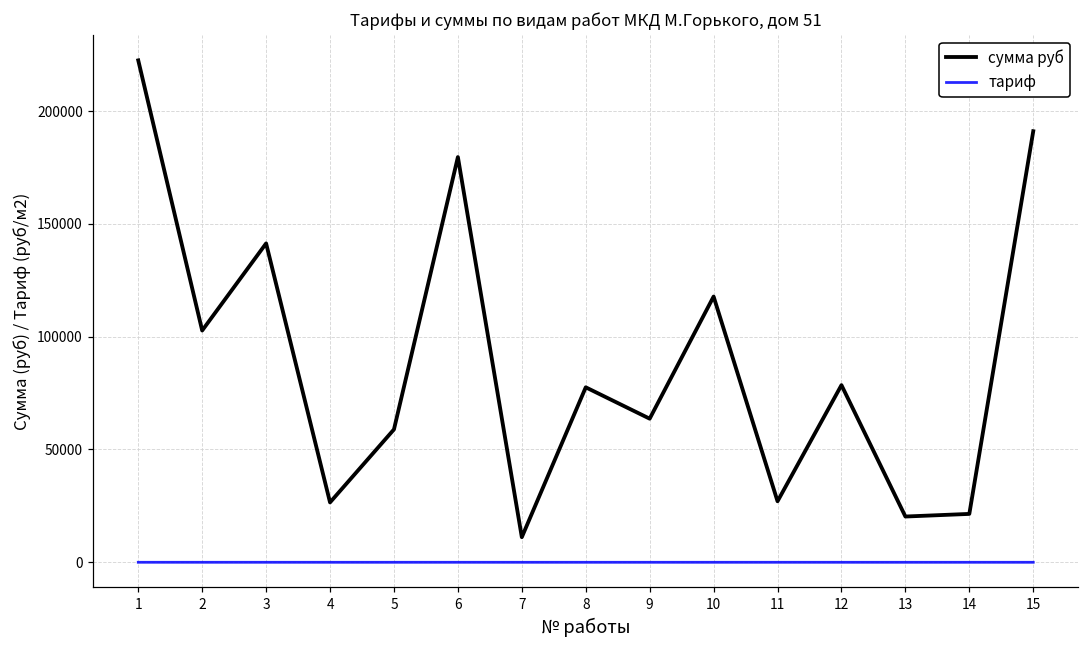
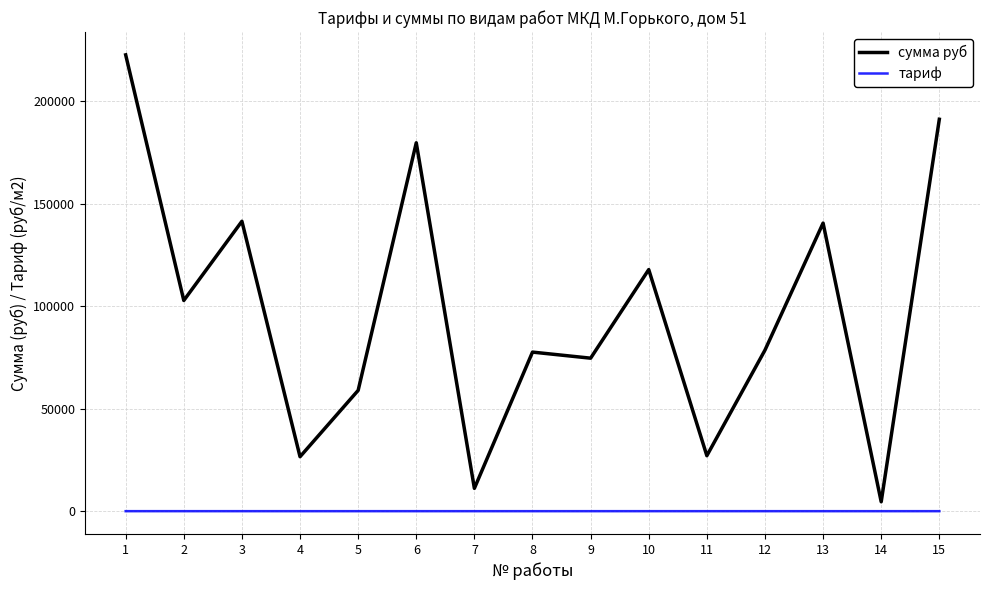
сумма руб, 9: 64000 -> 75000
сумма руб, 13: 20000 -> 140000
сумма руб, 14: 21000 -> 5000
